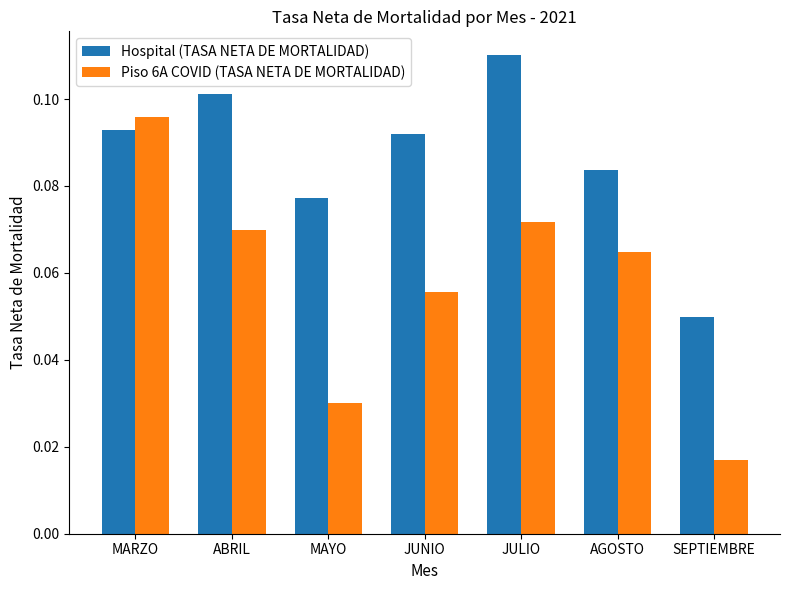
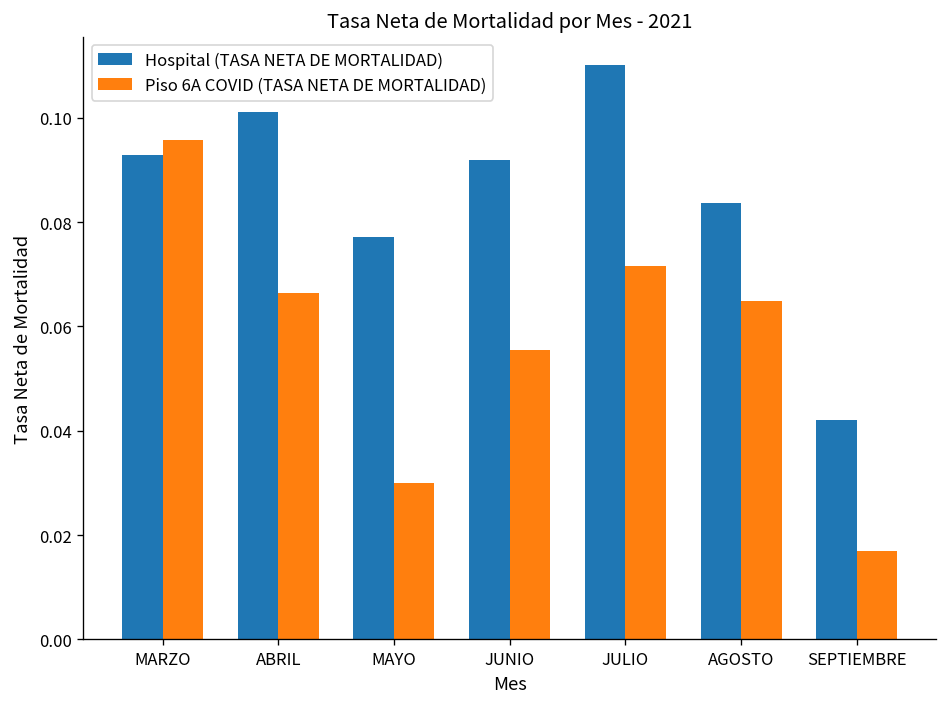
Piso 6A COVID (TASA NETA DE MORTALIDAD), ABRIL: 0.070 -> 0.066
Hospital (TASA NETA DE MORTALIDAD), SEPTIEMBRE: 0.050 -> 0.042
